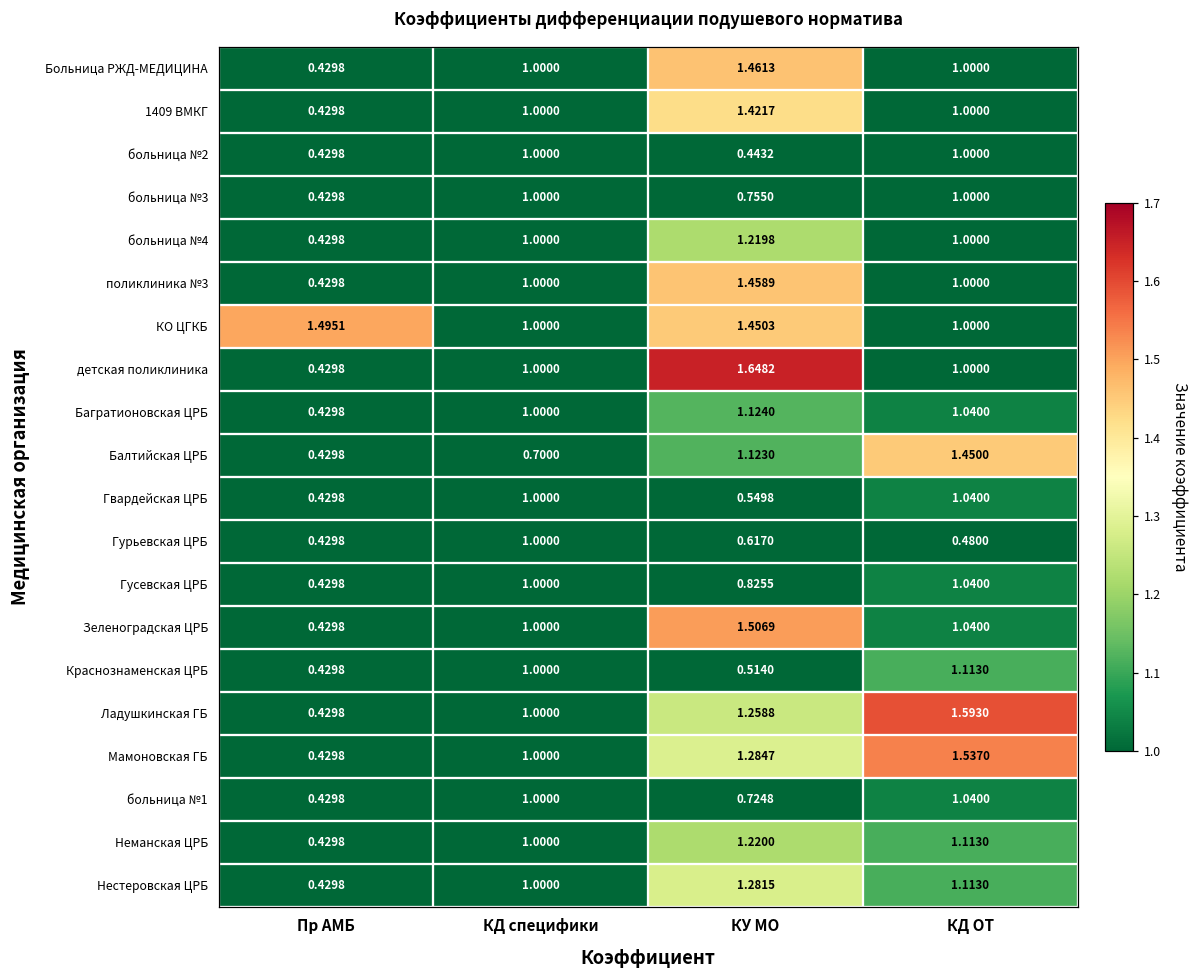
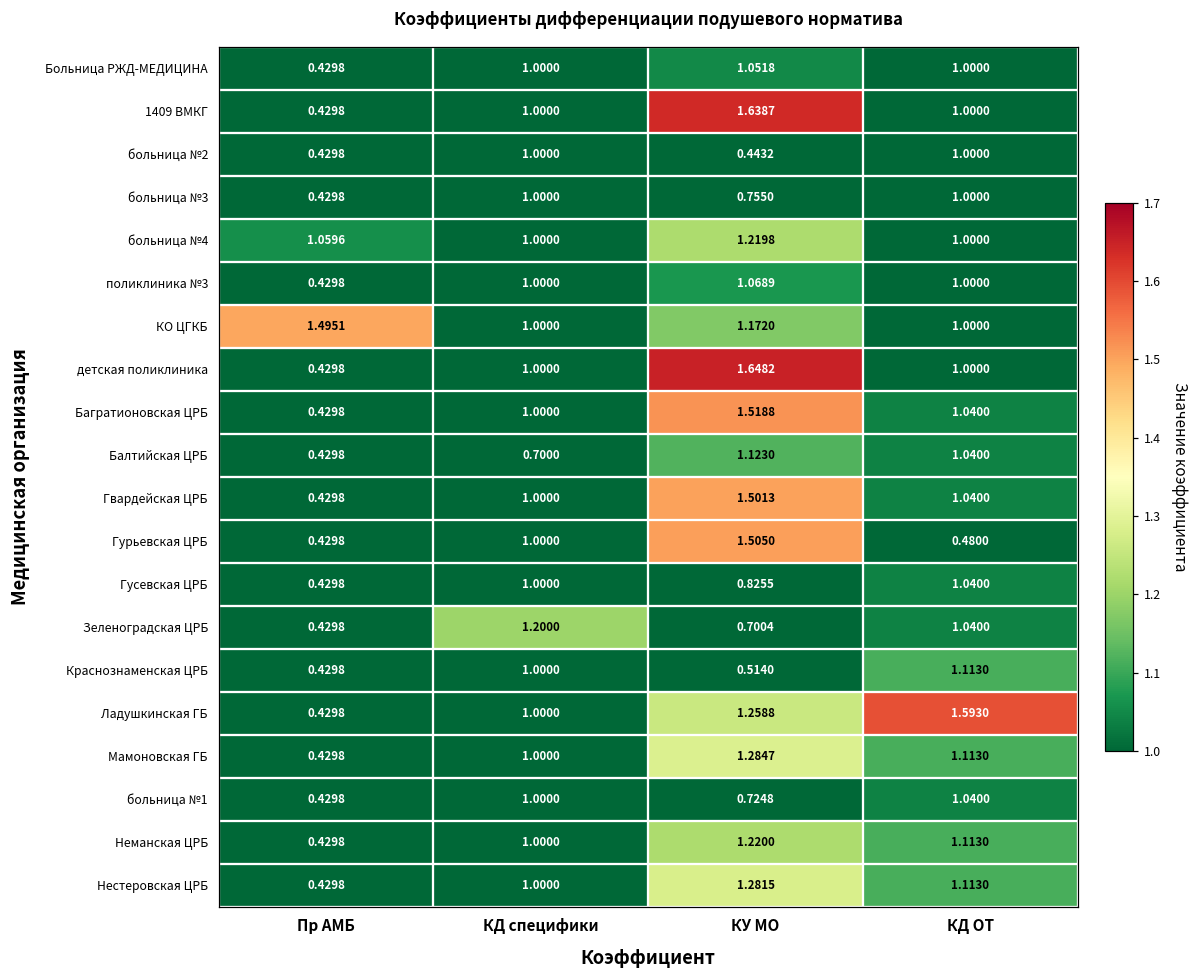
Больница РЖД-МЕДИЦИНА, КУ МО: 1.4613 -> 1.0518
1409 ВМКГ, КУ МО: 1.4217 -> 1.6387
больница №4, Пр АМБ: 0.4298 -> 1.0596
поликлиника №3, КУ МО: 1.4589 -> 1.0689
КО ЦГКБ, КУ МО: 1.4503 -> 1.1720
Багратионовская ЦРБ, КУ МО: 1.1240 -> 1.5188
Балтийская ЦРБ, КД ОТ: 1.4500 -> 1.0400
Гвардейская ЦРБ, КУ МО: 0.5498 -> 1.5013
Гурьевская ЦРБ, КУ МО: 0.6170 -> 1.5050
Зеленоградская ЦРБ, КД специфики: 1.0000 -> 1.2000
Зеленоградская ЦРБ, КУ МО: 1.5069 -> 0.7004
Мамоновская ГБ, КД ОТ: 1.5370 -> 1.1130
